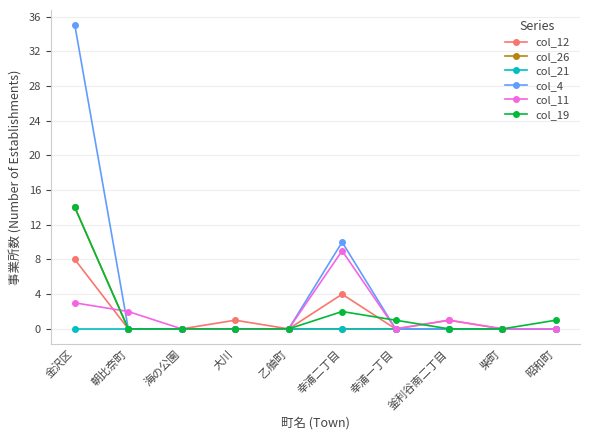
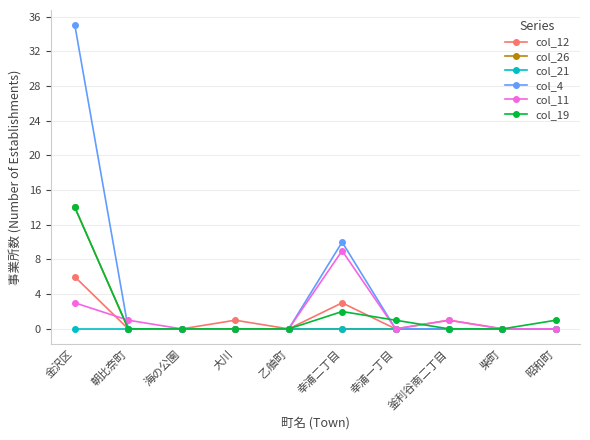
col_12, 金沢区: 8 -> 6
col_11, 朝比奈町: 2 -> 1
col_12, 幸浦二丁目: 4 -> 3
